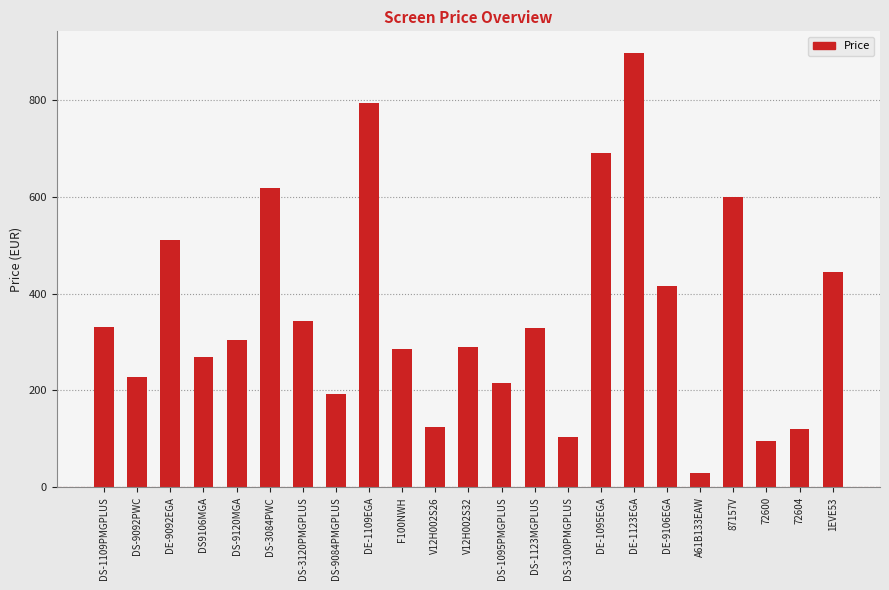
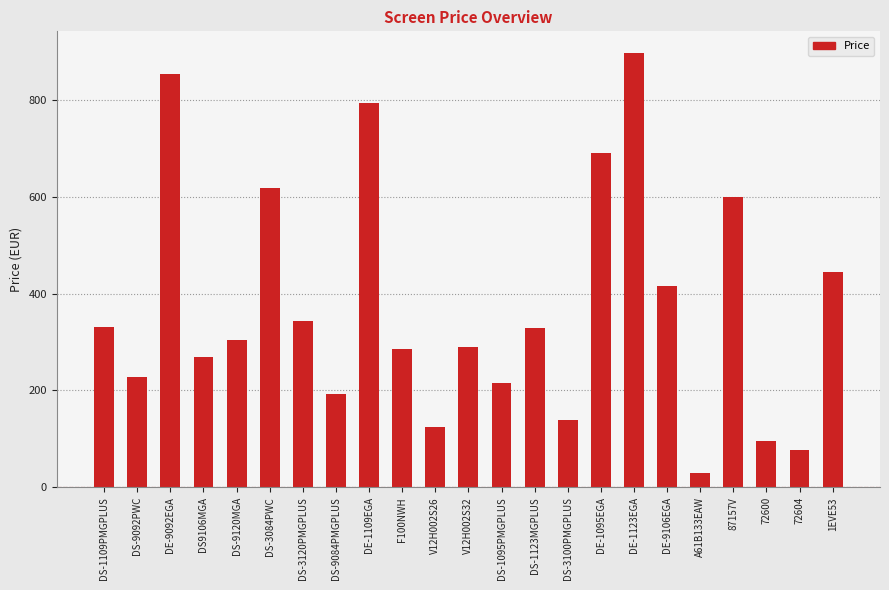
DE-9092EGA: 510 -> 850
DS-3100PMGPLUS: 100 -> 140
72604: 120 -> 80
